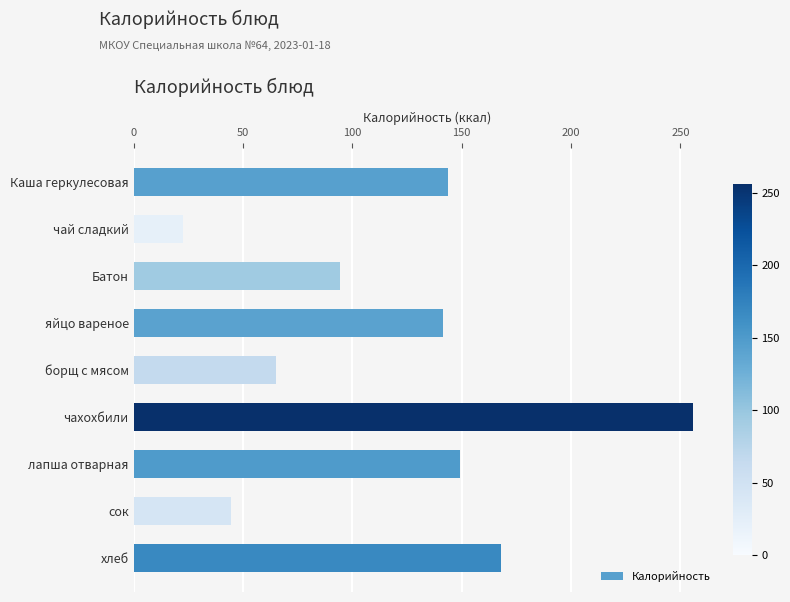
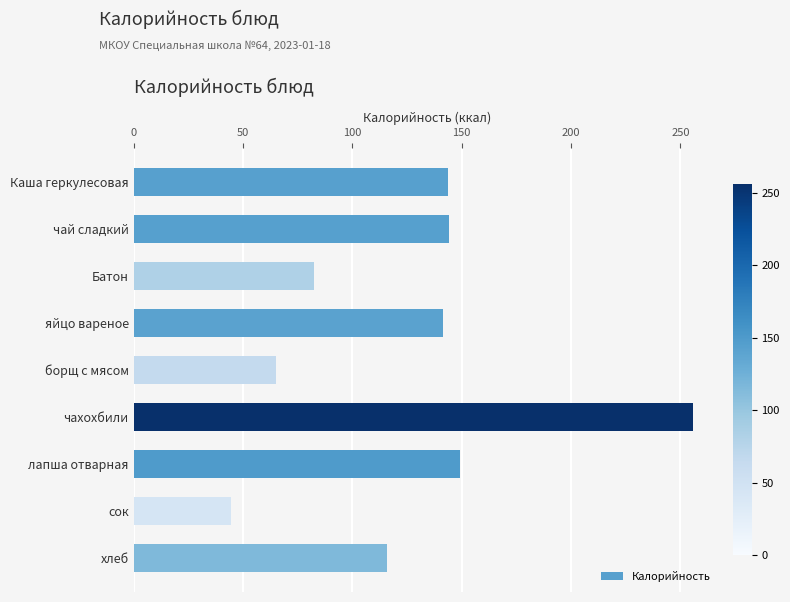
чай сладкий: 22 -> 144
Батон: 94 -> 83
хлеб: 168 -> 116
